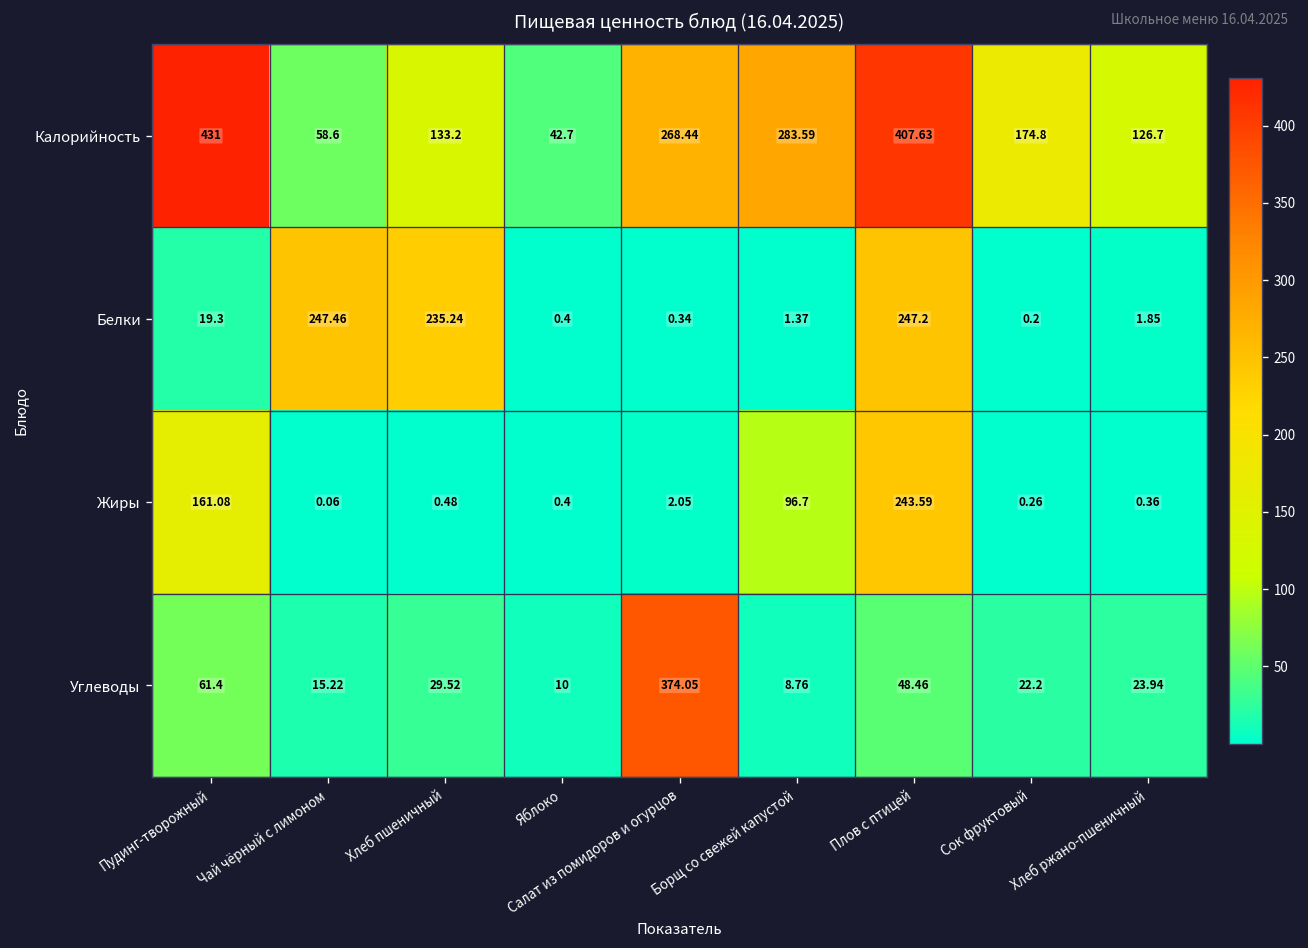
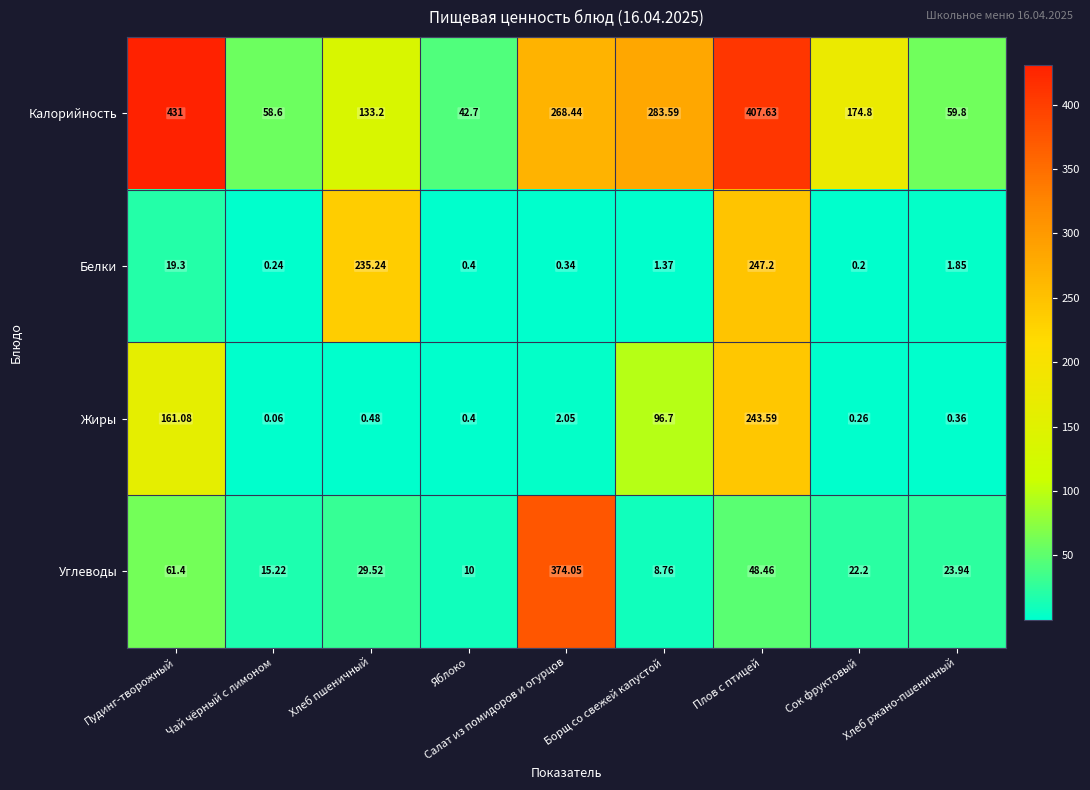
Калорийность, Хлеб ржано-пшеничный: 126.7 -> 59.8
Белки, Чай чёрный с лимоном: 247.46 -> 0.24
